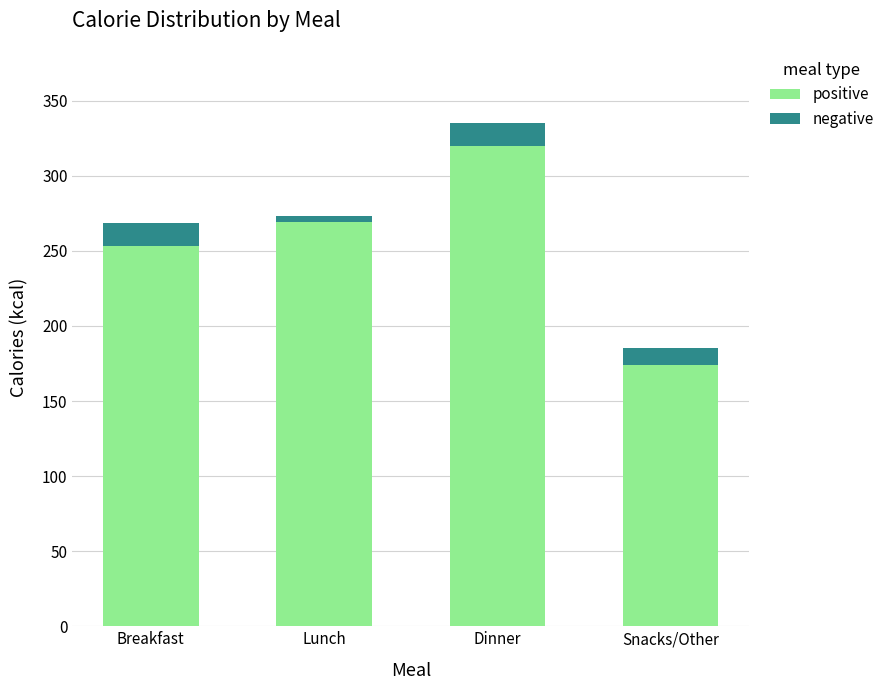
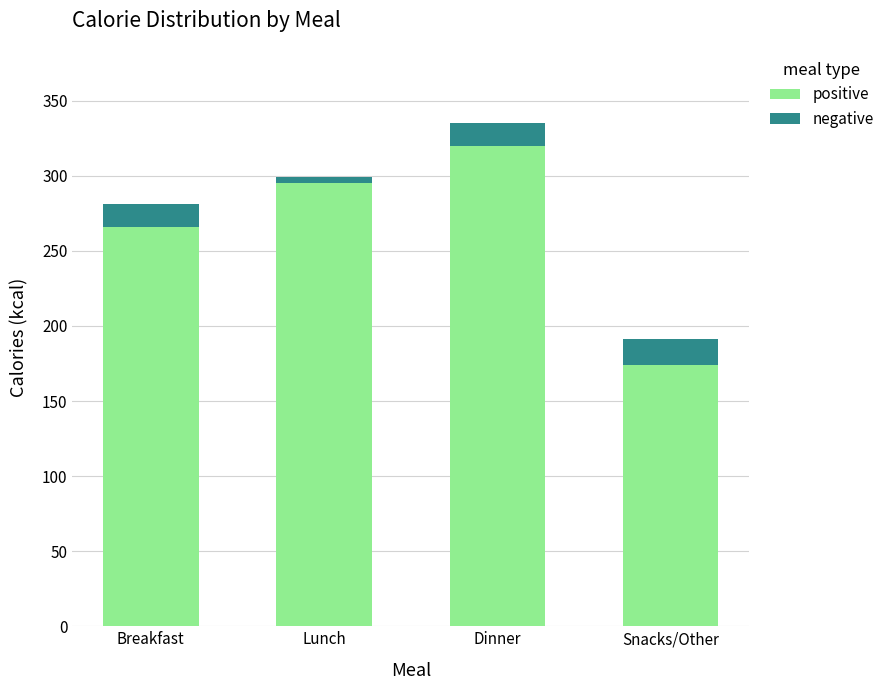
positive, Breakfast: 253 -> 266
positive, Lunch: 269 -> 295
negative, Snacks/Other: 11 -> 17
